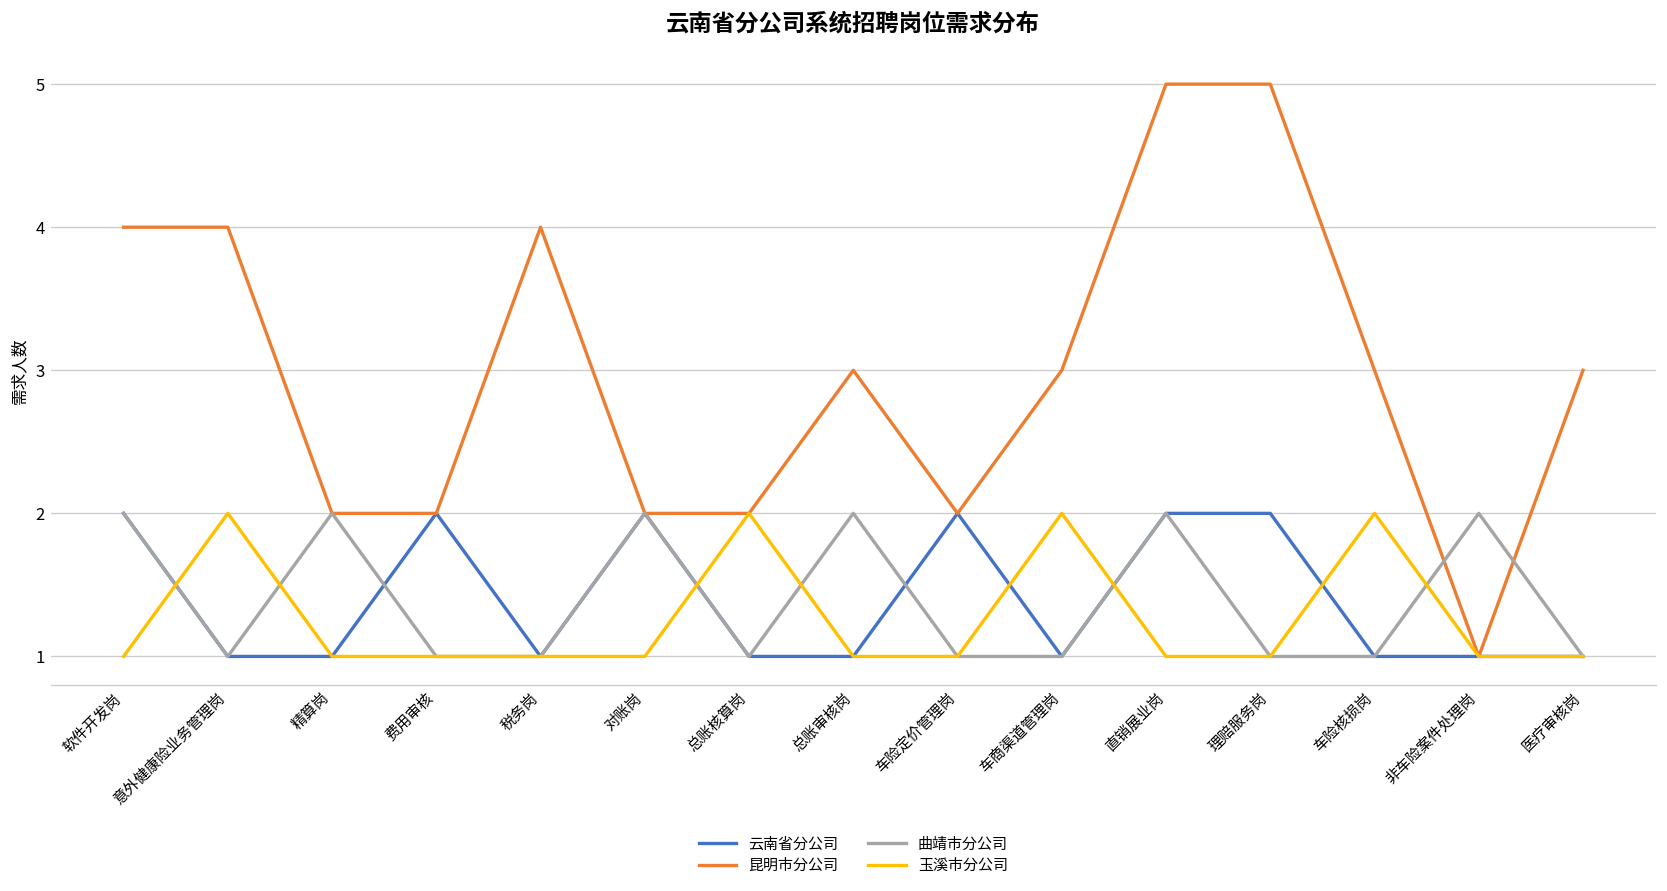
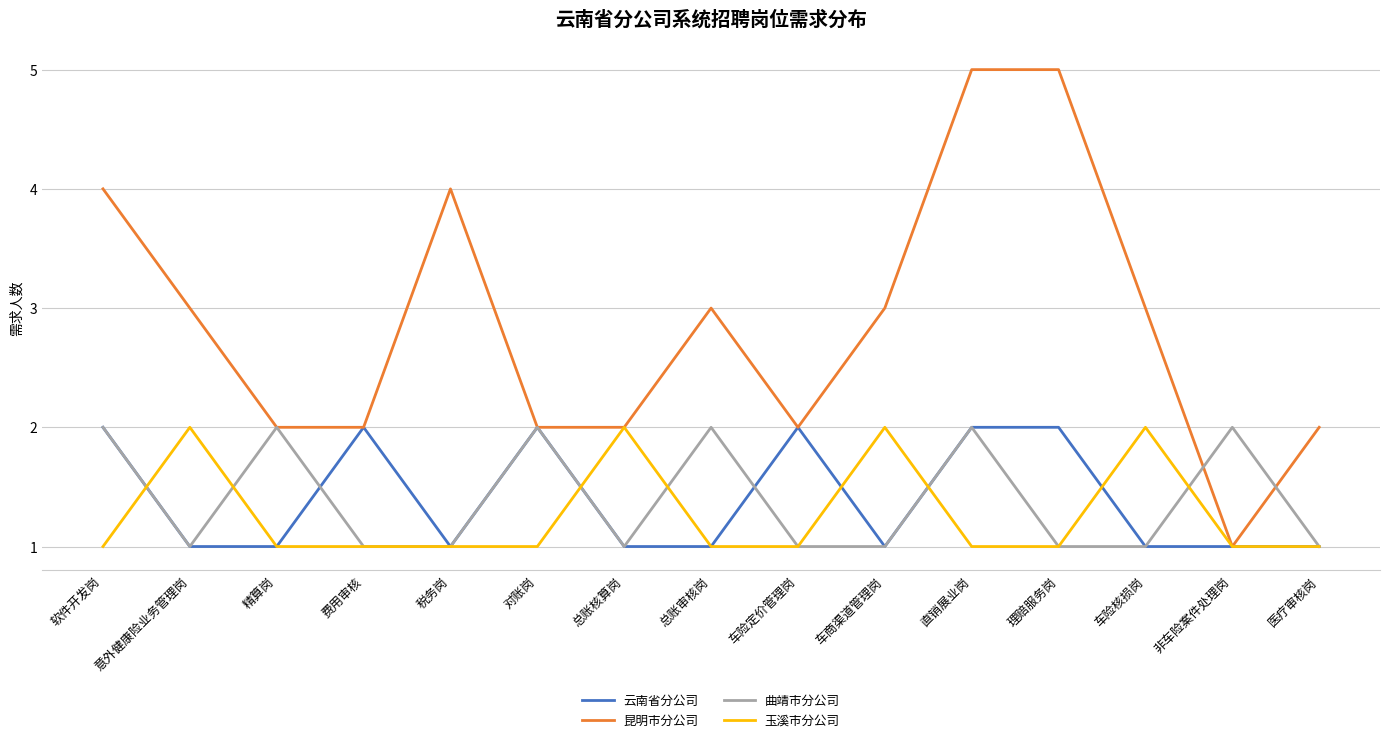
昆明市分公司, 意外健康险业务管理岗: 4 -> 3
昆明市分公司, 医疗审核岗: 3 -> 2
